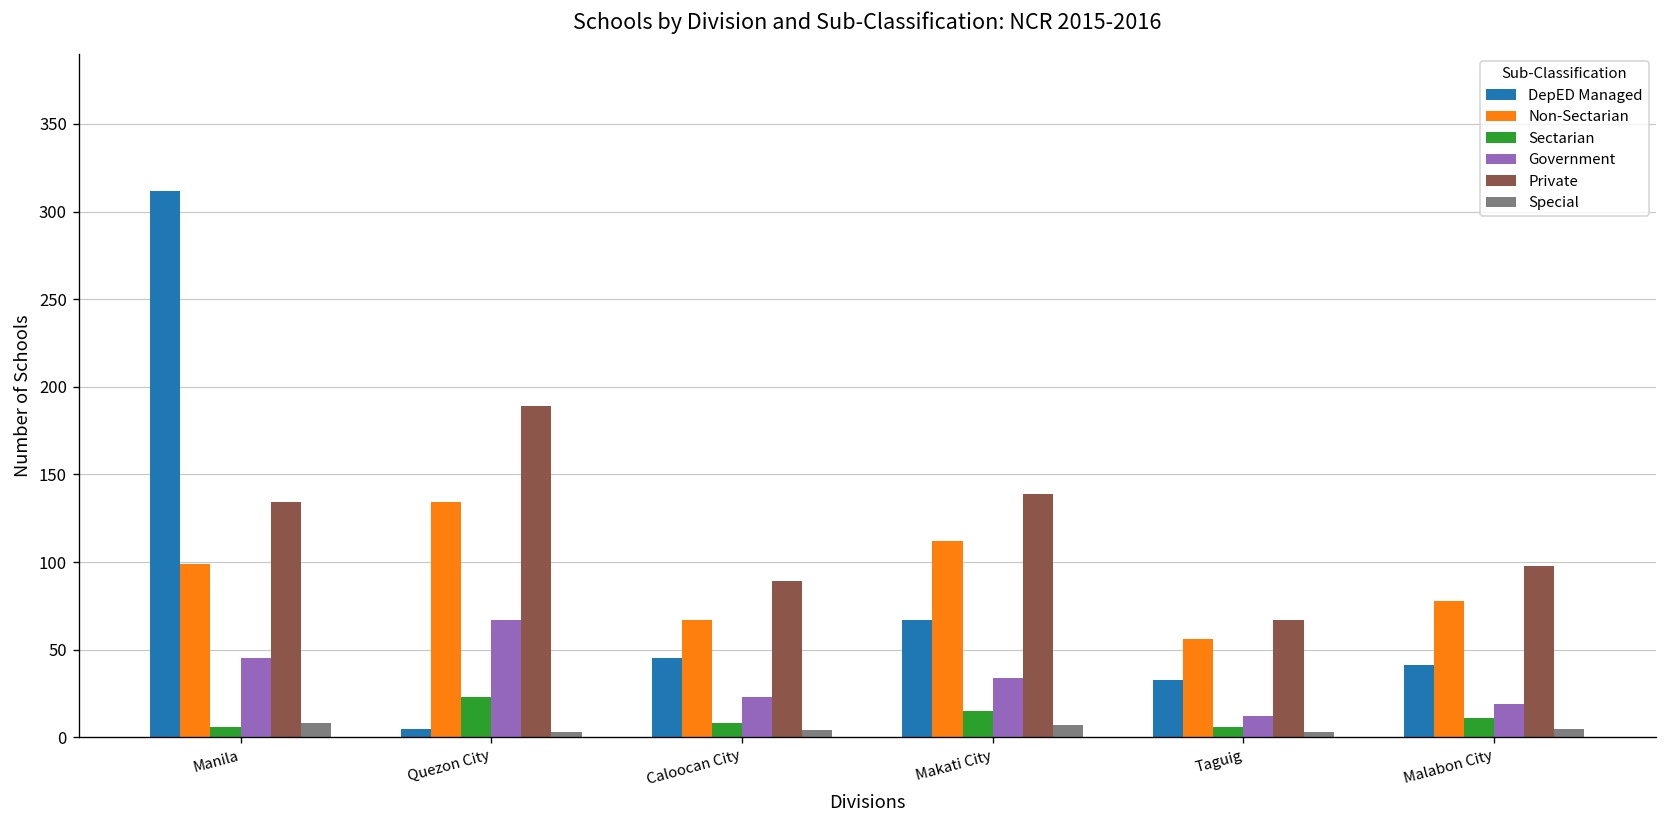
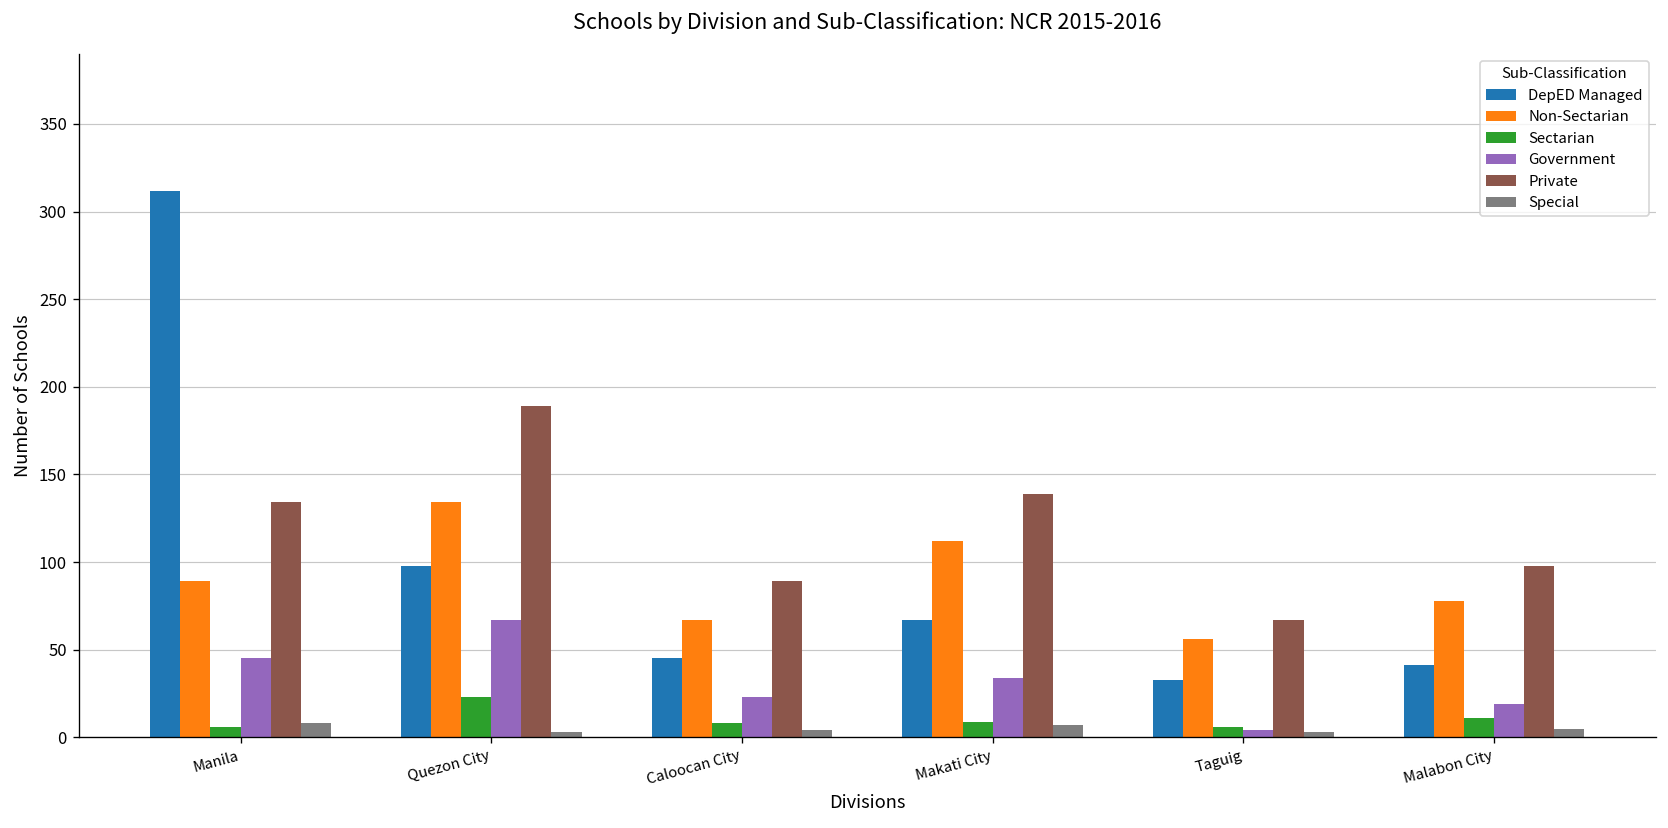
Non-Sectarian, Manila: 99 -> 89
DepED Managed, Quezon City: 5 -> 98
Sectarian, Makati City: 15 -> 9
Government, Taguig: 12 -> 4
